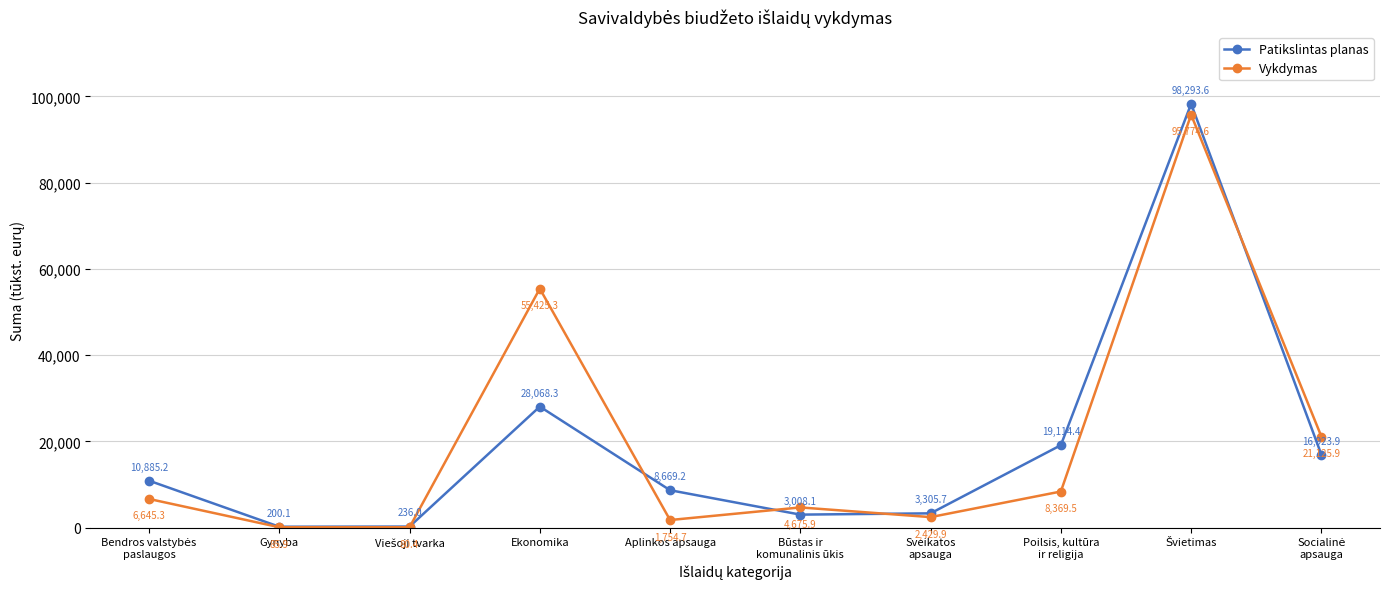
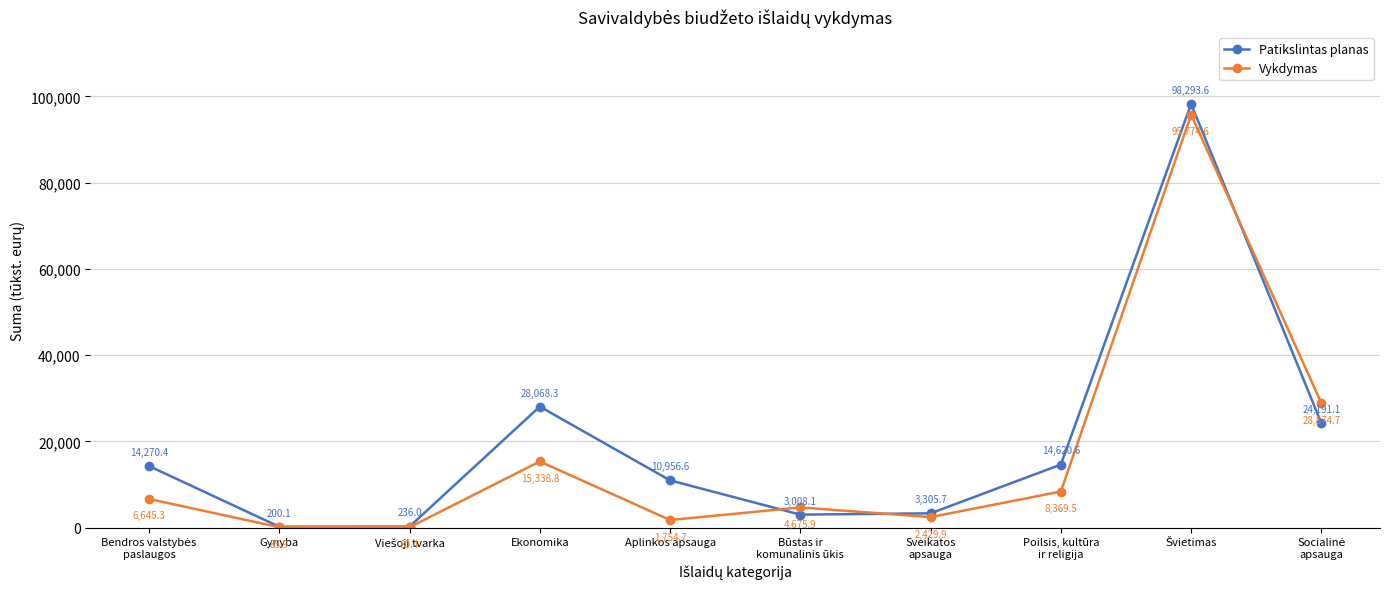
Patikslintas planas, Bendros valstybės paslaugos: 10,885.2 -> 14,270.4
Vykdymas, Ekonomika: 55,425.3 -> 15,338.8
Patikslintas planas, Aplinkos apsauga: 8,669.2 -> 10,956.6
Patikslintas planas, Poilsis, kultūra ir religija: 19,114.4 -> 14,620.6
Patikslintas planas, Socialinė apsauga: 16,923.9 -> 24,191.1
Vykdymas, Socialinė apsauga: 21,125.9 -> 28,874.7
